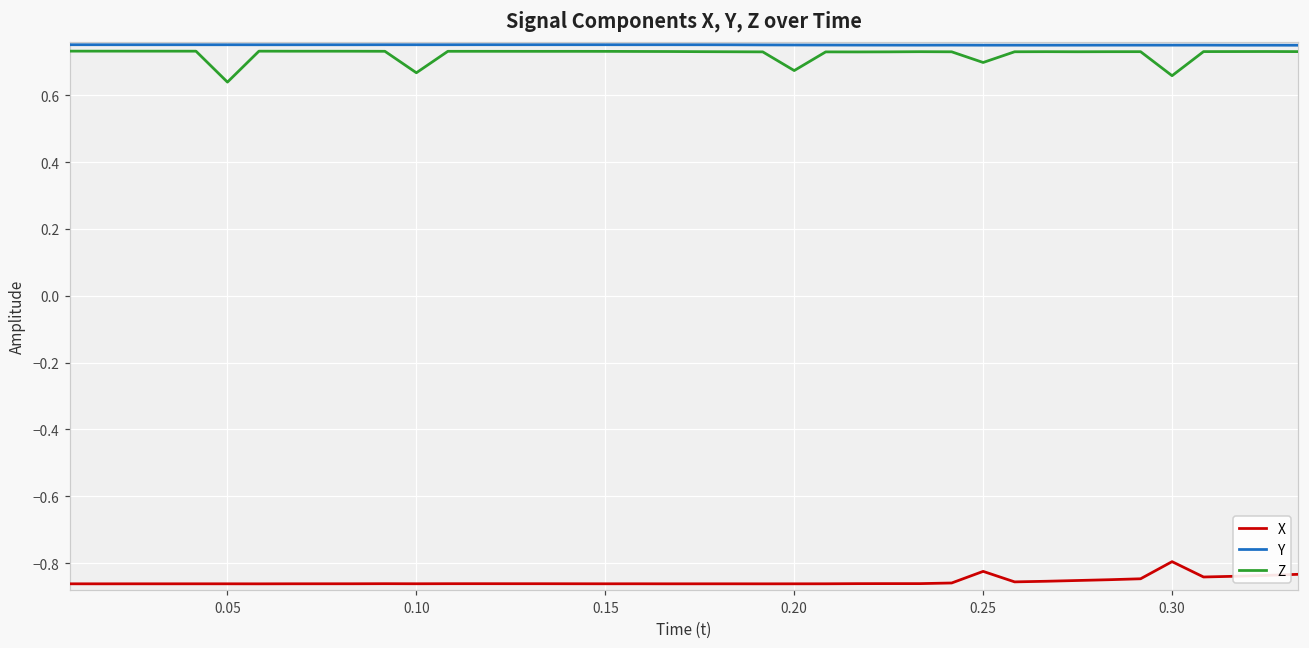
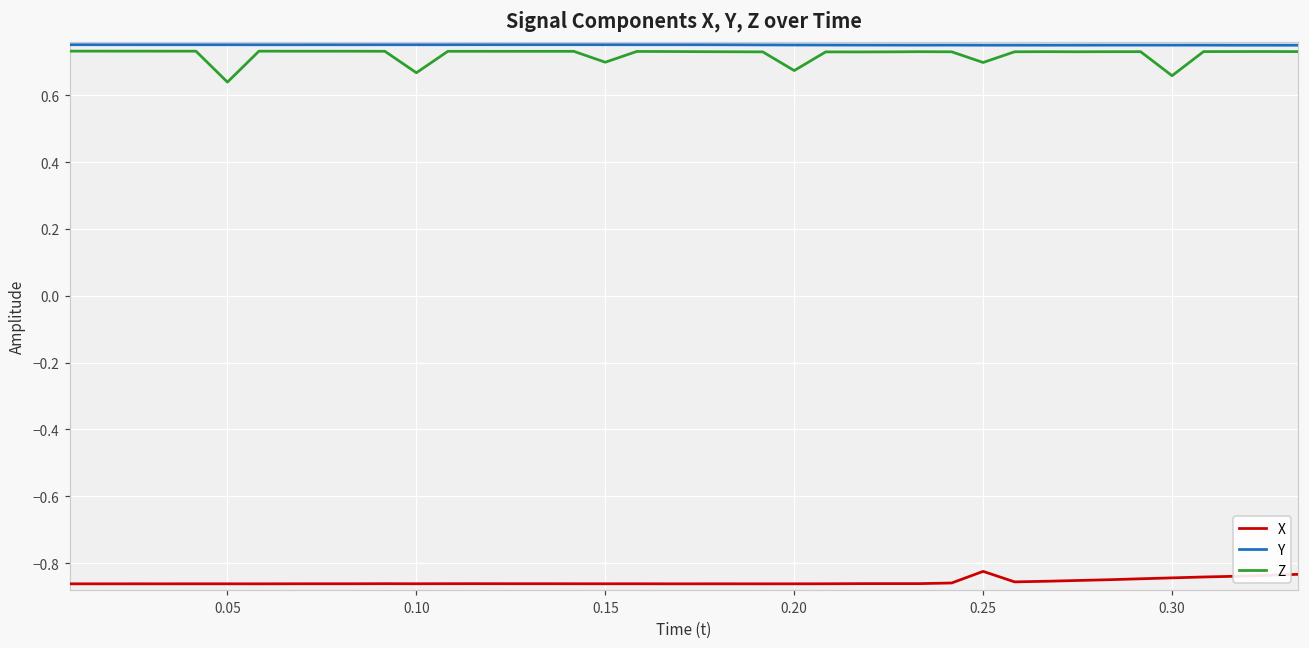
Z, 0.15: 0.73 -> 0.70
X, 0.30: -0.80 -> -0.84
